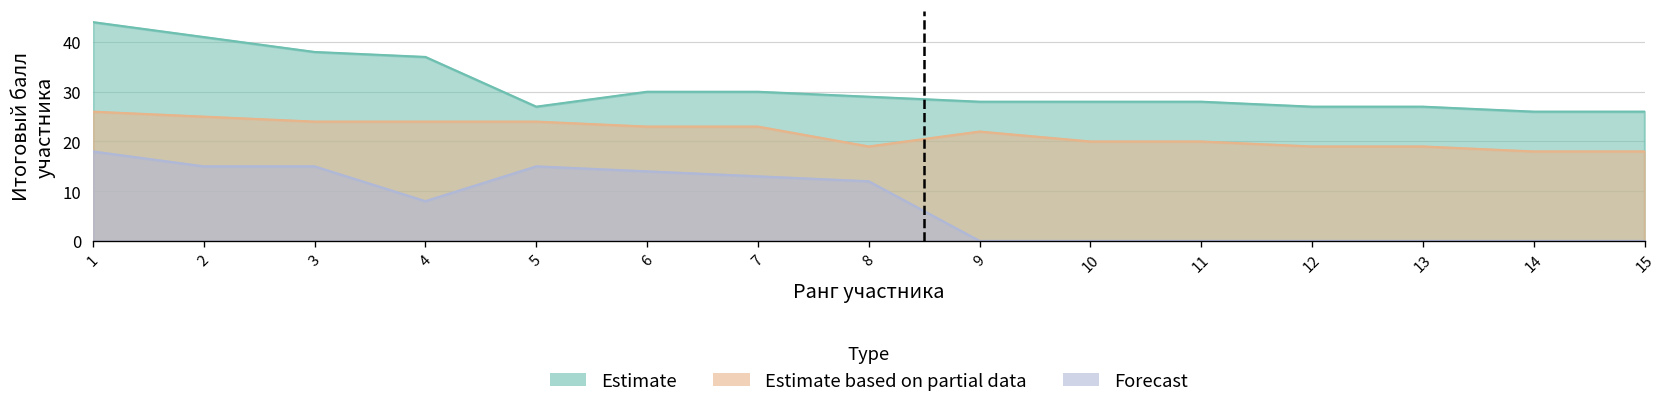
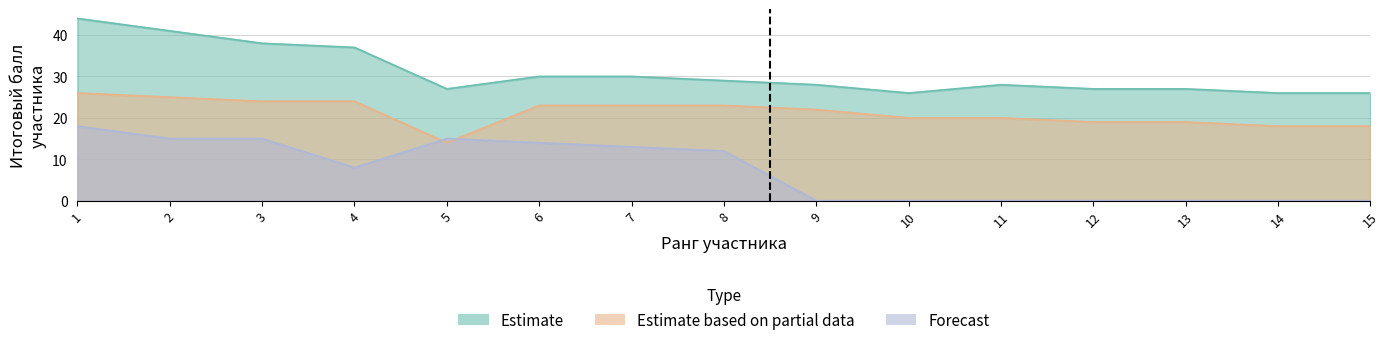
Estimate based on partial data, 5: 24 -> 14
Estimate based on partial data, 8: 19 -> 23
Estimate, 10: 28 -> 26
